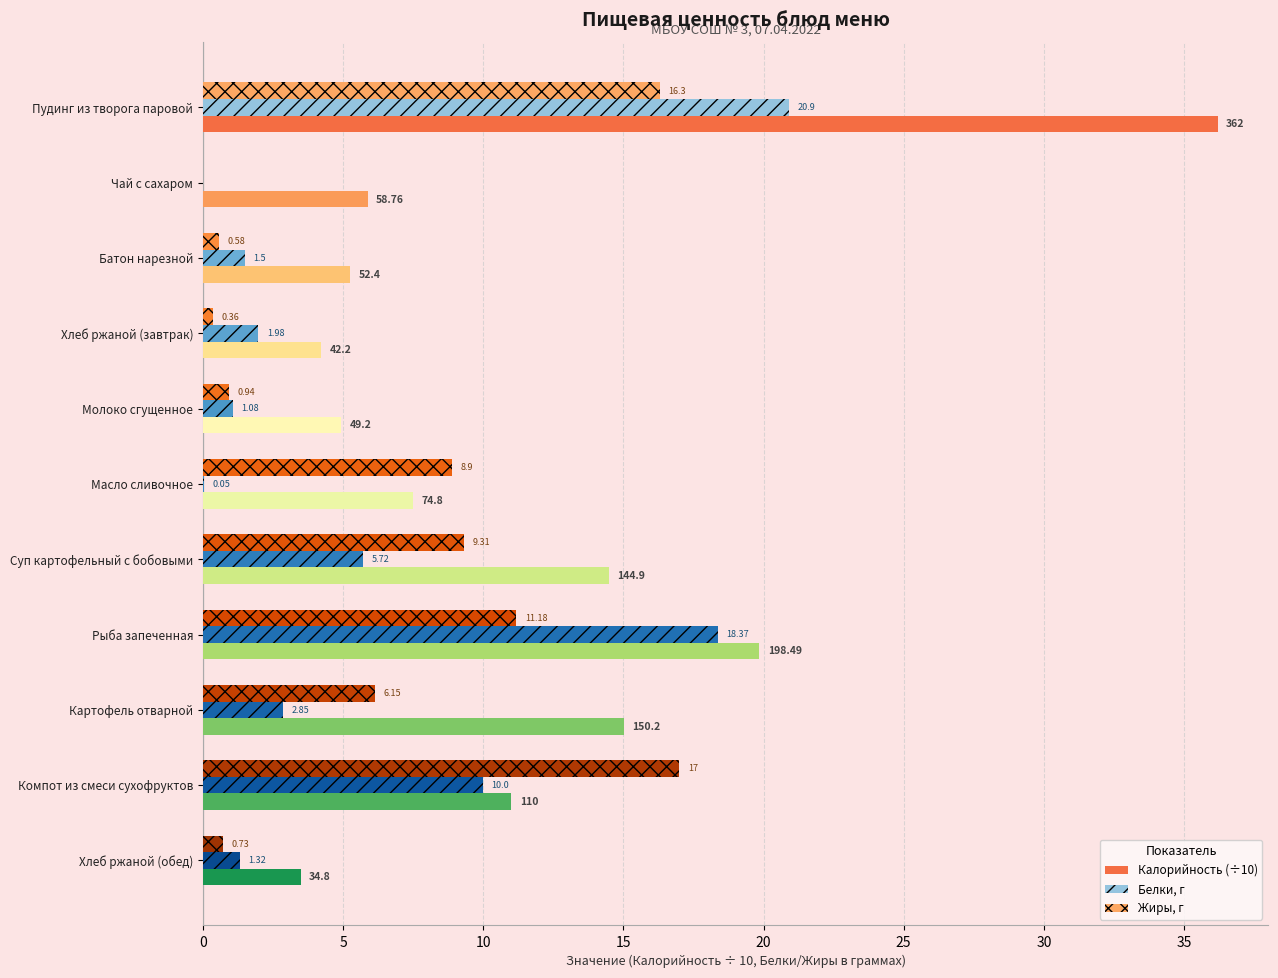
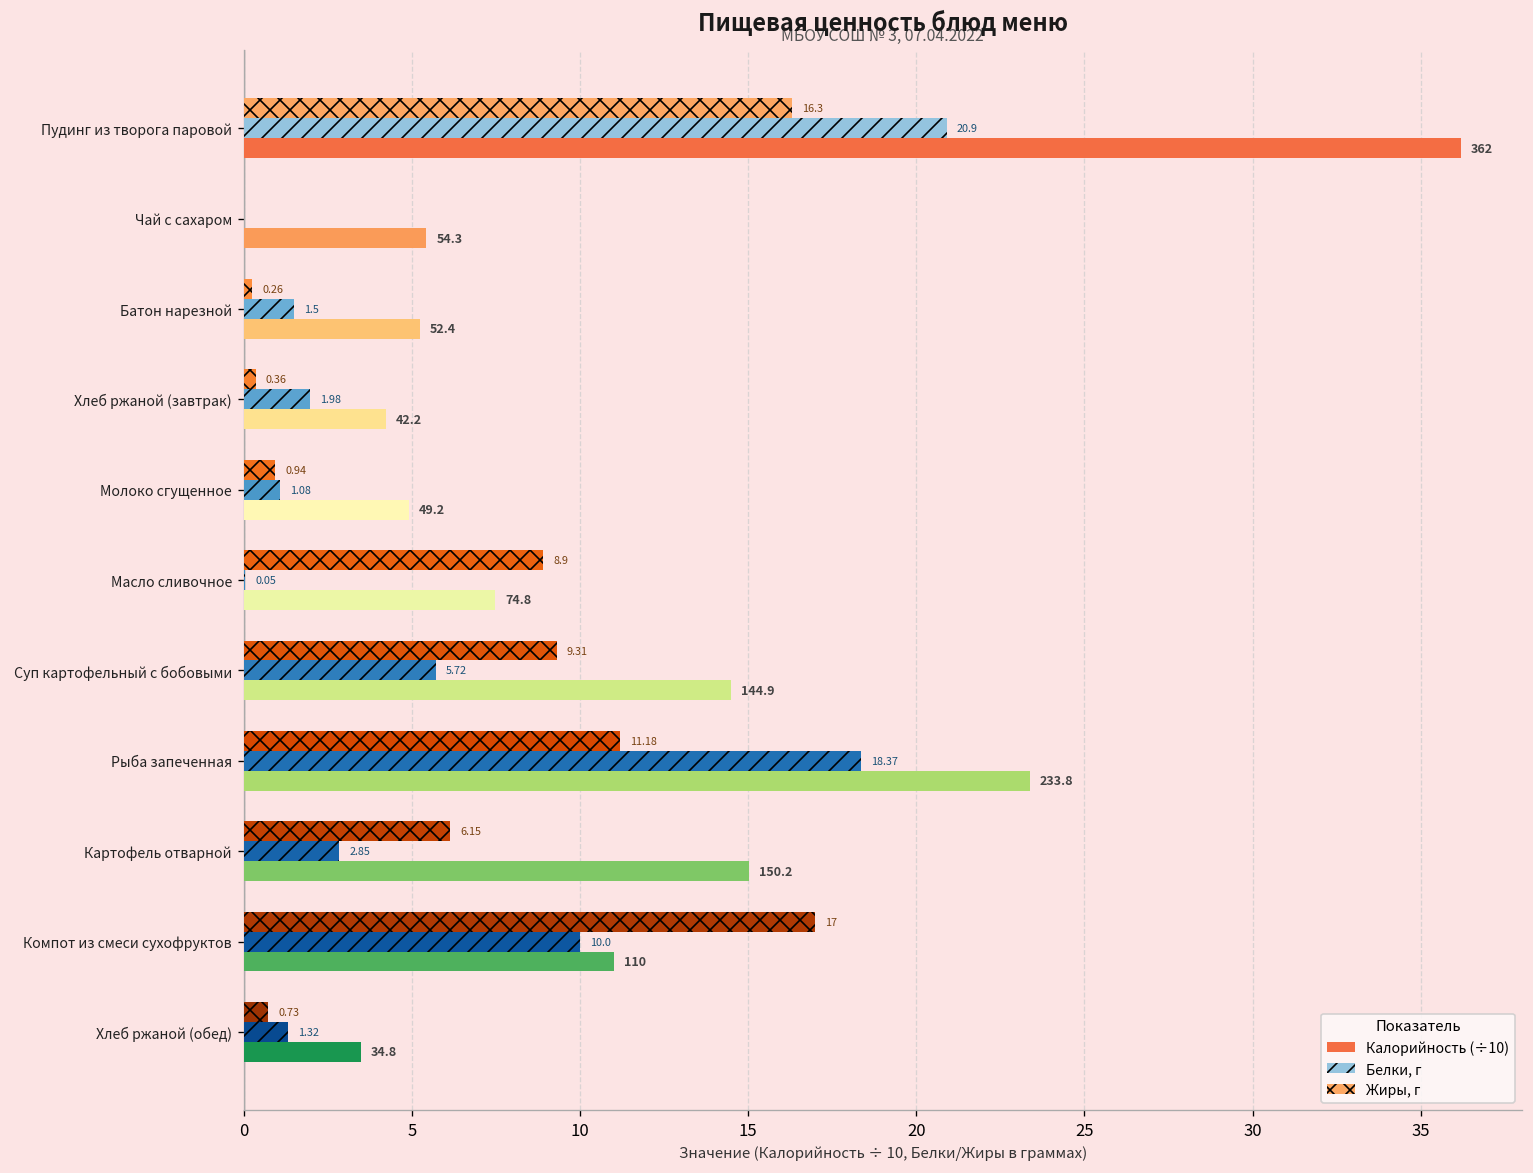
Калорийность (÷10), Чай с сахаром: 58.76 -> 54.3
Жиры, г, Батон нарезной: 0.58 -> 0.26
Калорийность (÷10), Рыба запеченная: 198.49 -> 233.8
